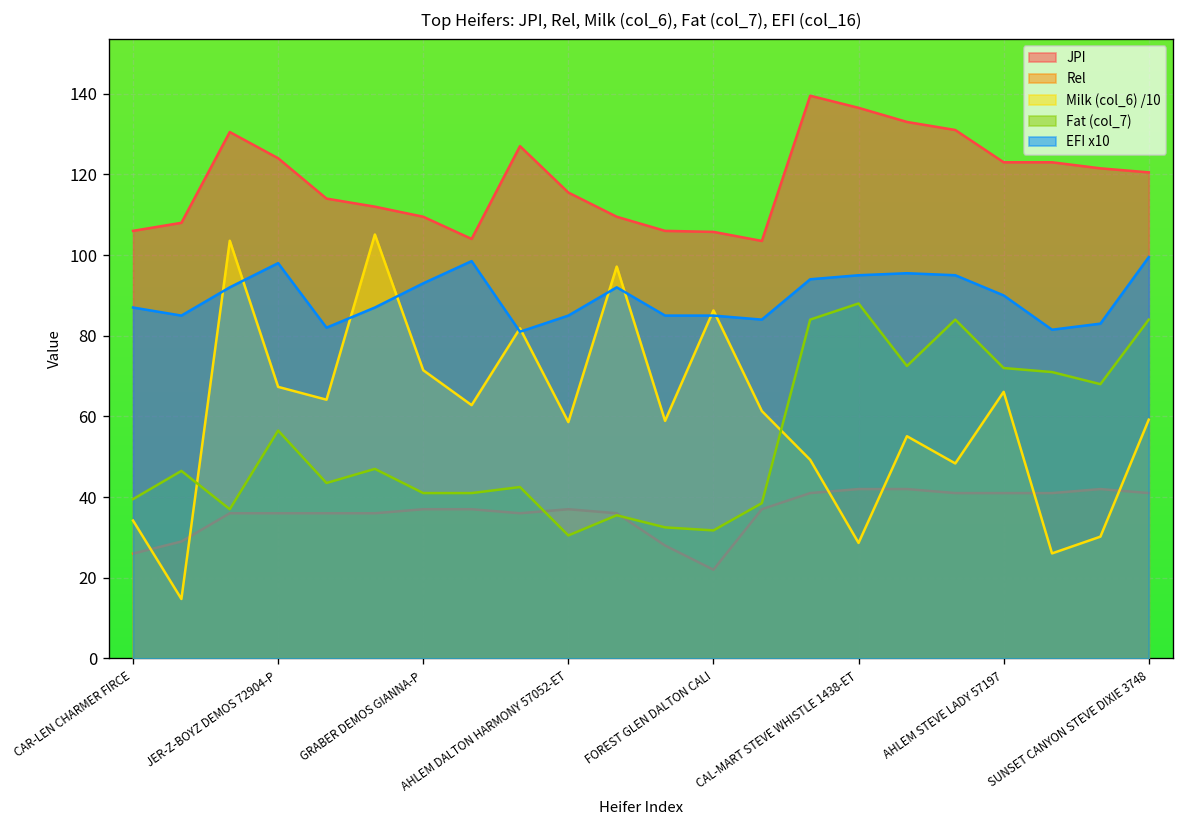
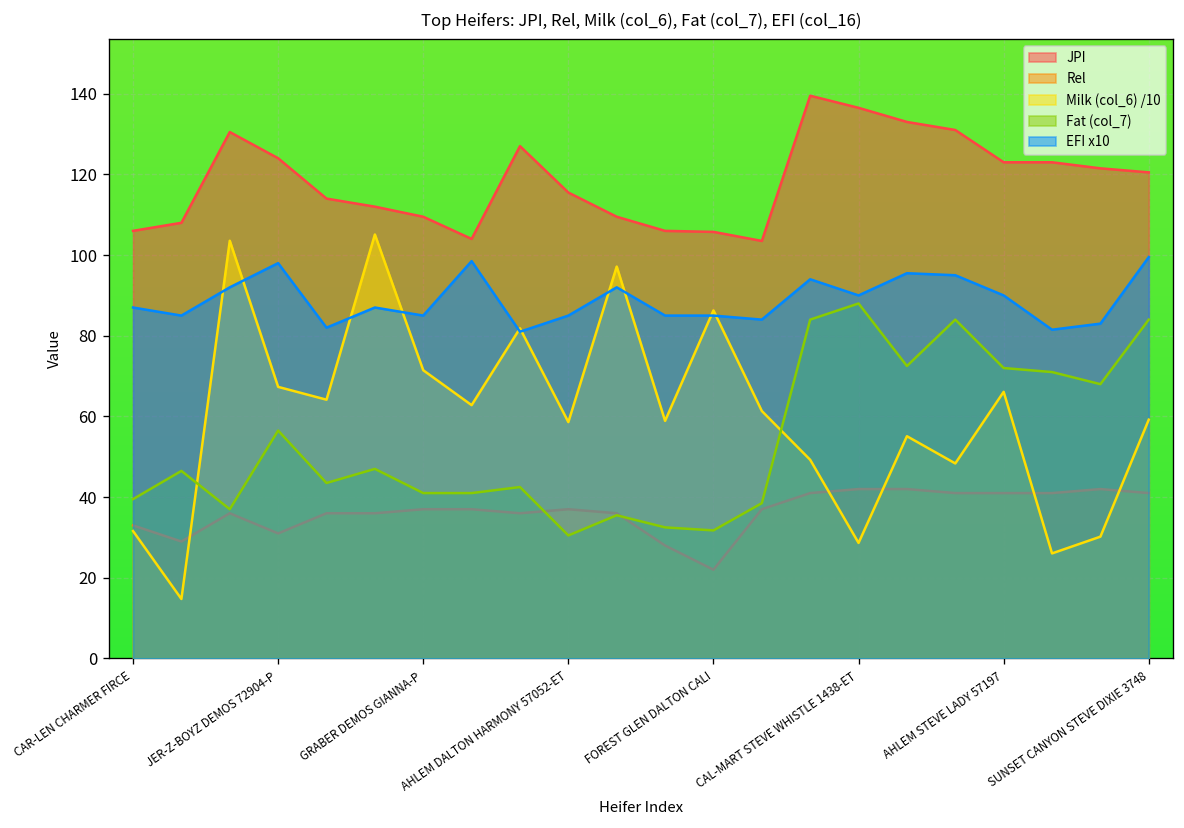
Rel, CAR-LEN CHARMER FIRCE: 26 -> 33
Milk (col_6) /10, CAR-LEN CHARMER FIRCE: 34 -> 32
Rel, JER-Z-BOYZ DEMOS 72904-P: 36 -> 31
EFI x10, GRABER DEMOS GIANNA-P: 93 -> 85
EFI x10, CAL-MART STEVE WHISTLE 1438-ET: 95 -> 90
